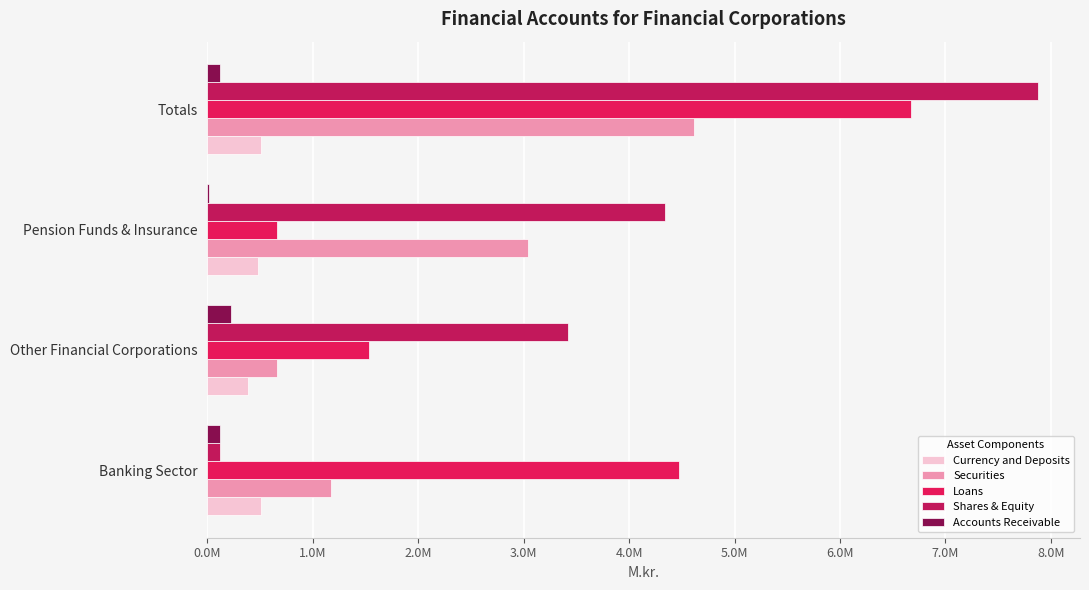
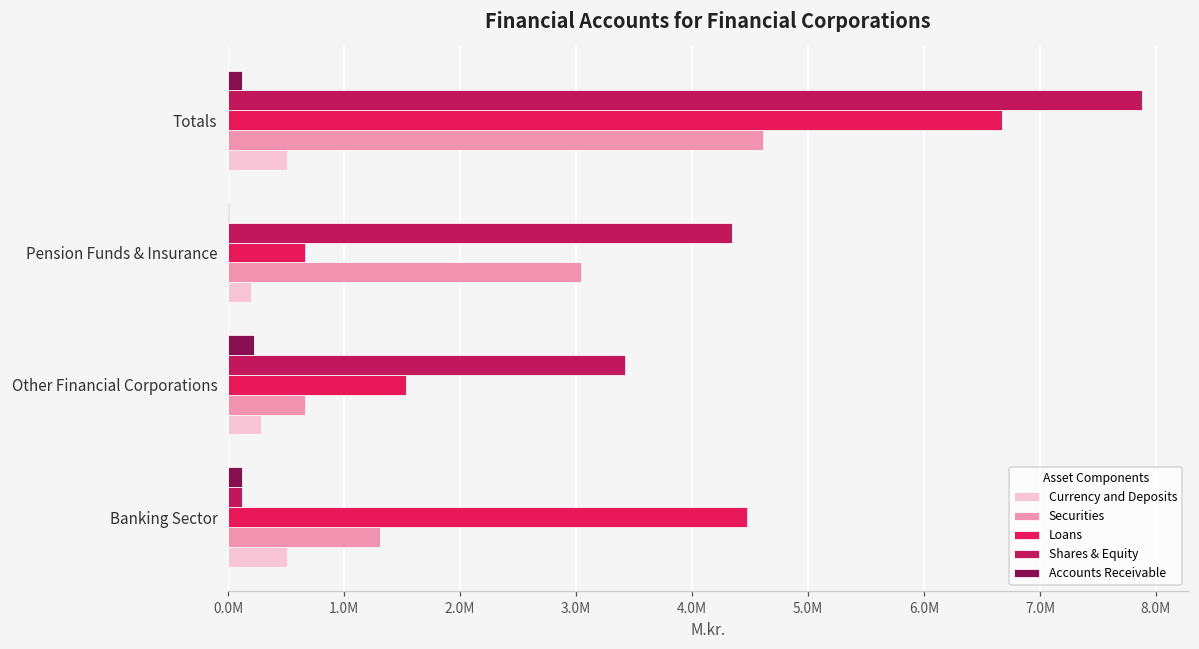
Currency and Deposits, Pension Funds & Insurance: 480000 -> 200000
Currency and Deposits, Other Financial Corporations: 380000 -> 280000
Securities, Banking Sector: 1180000 -> 1310000
